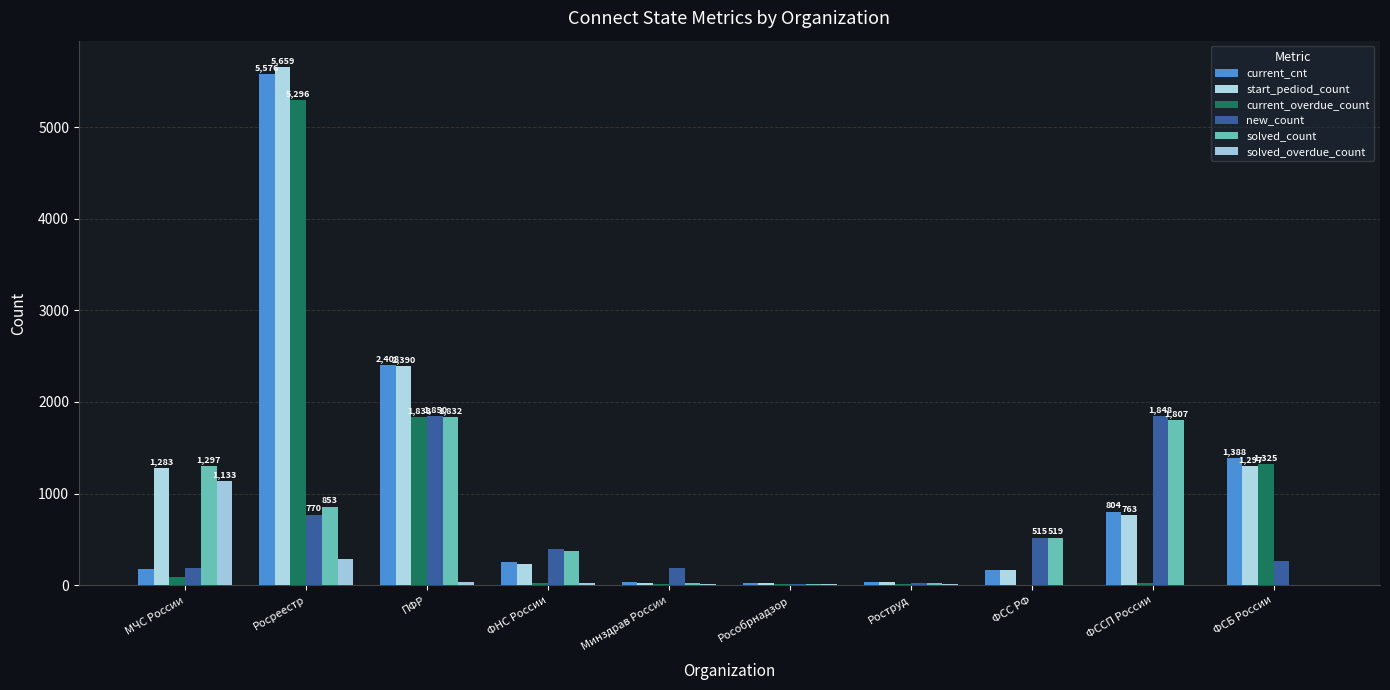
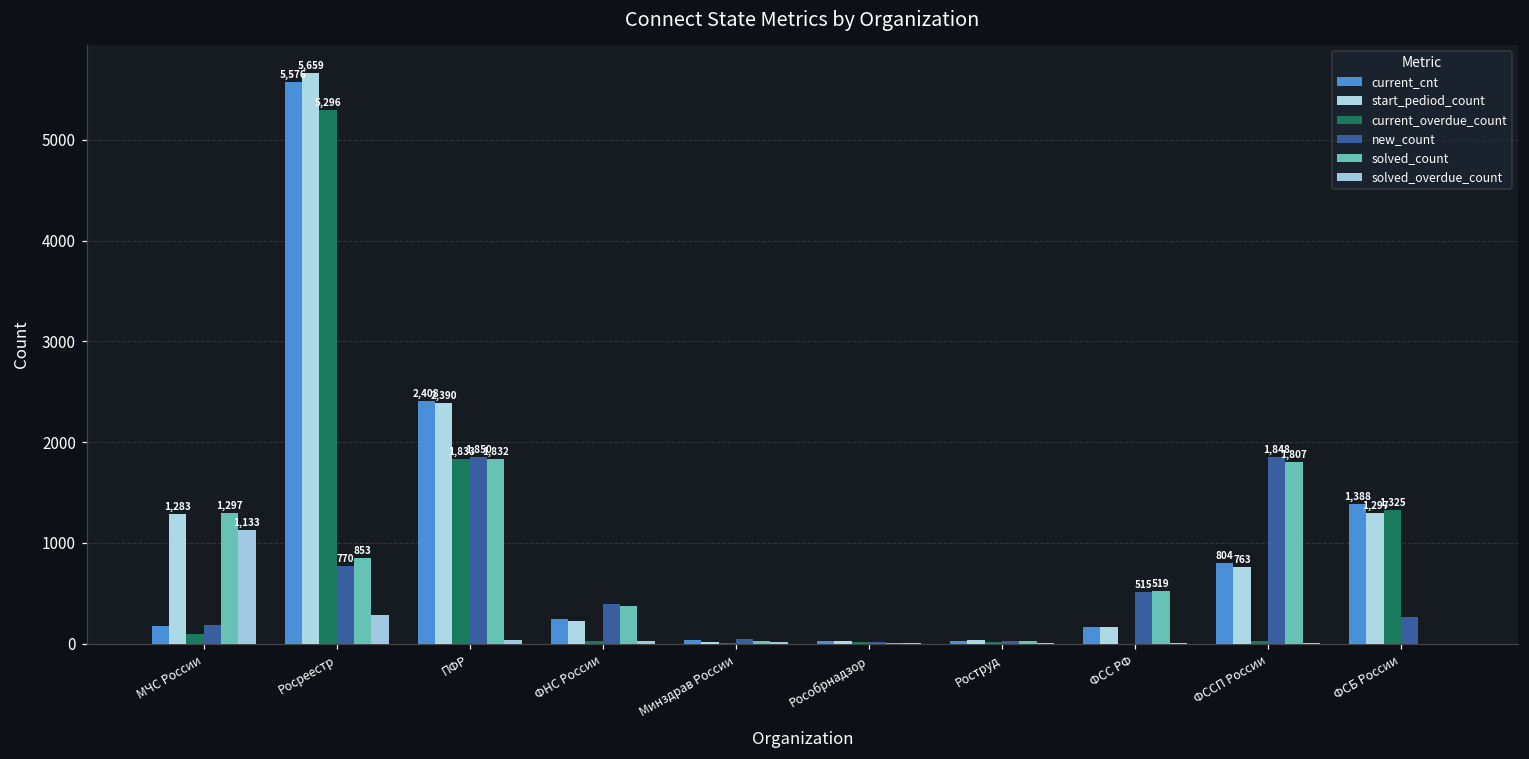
new_count, Минздрав России: 200 -> 0
